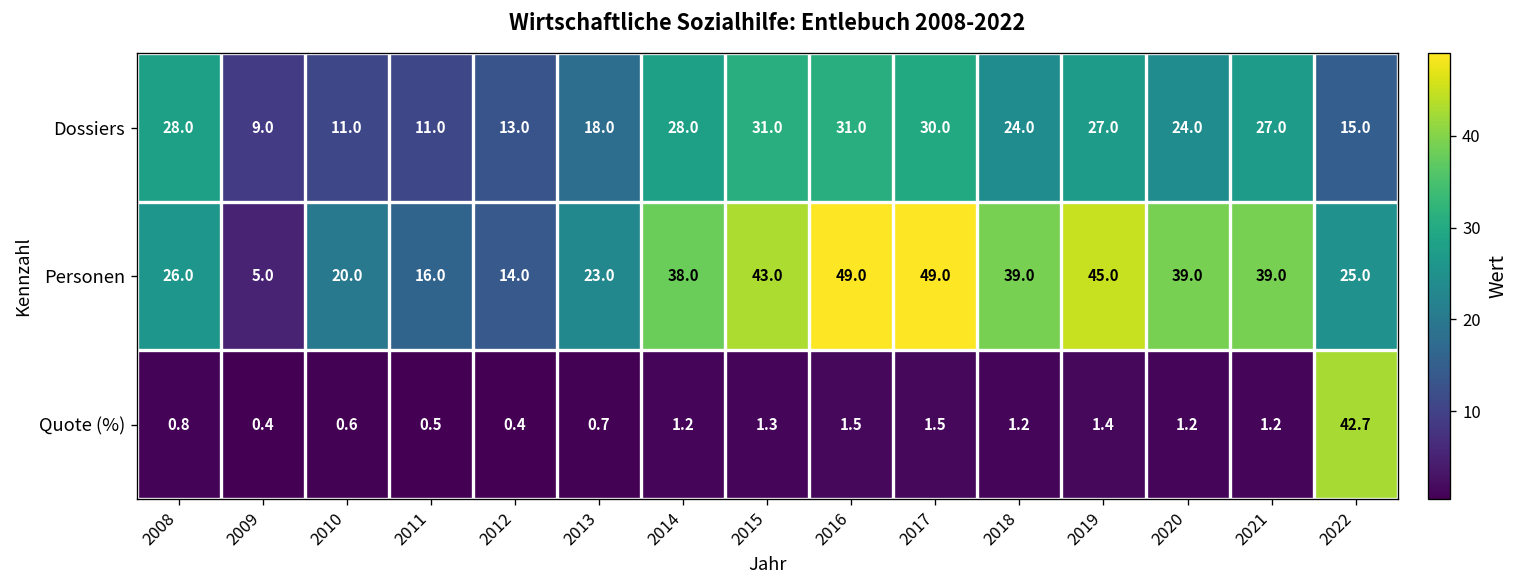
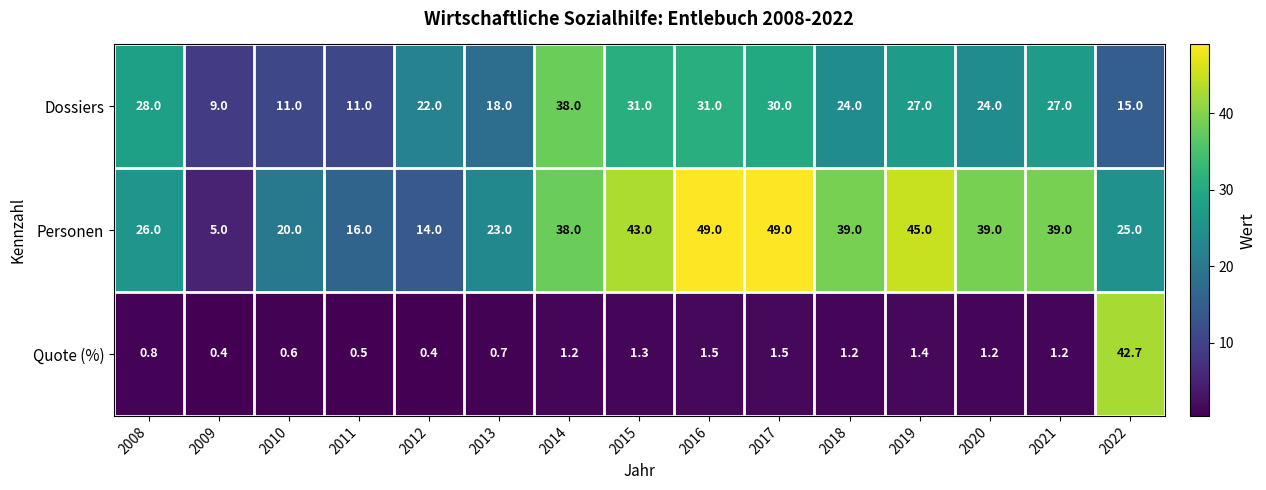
Dossiers, 2012: 13.0 -> 22.0
Dossiers, 2014: 28.0 -> 38.0
